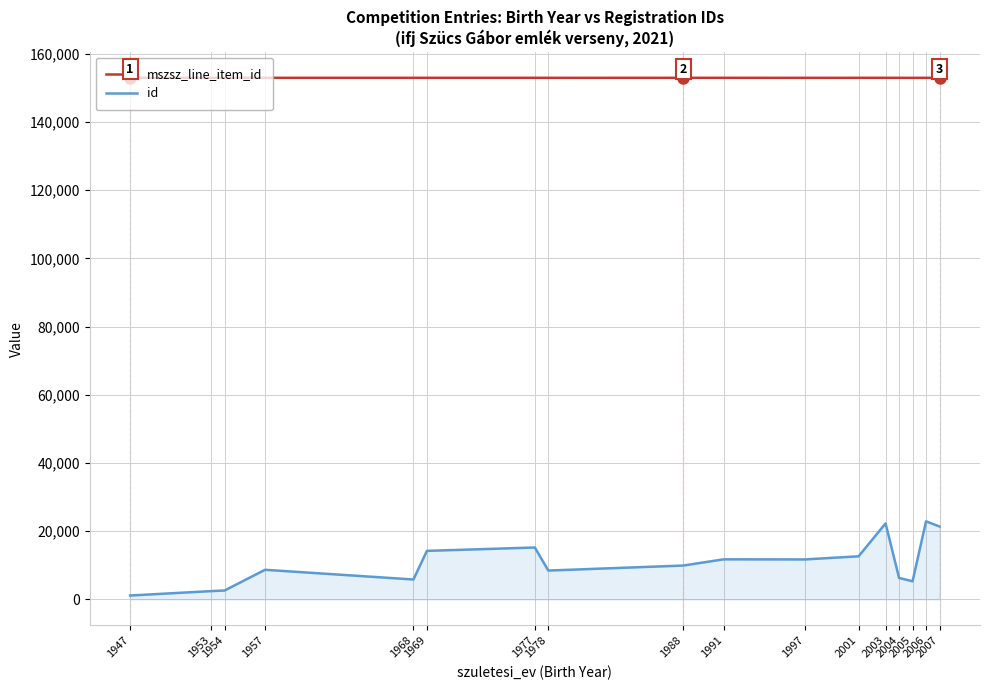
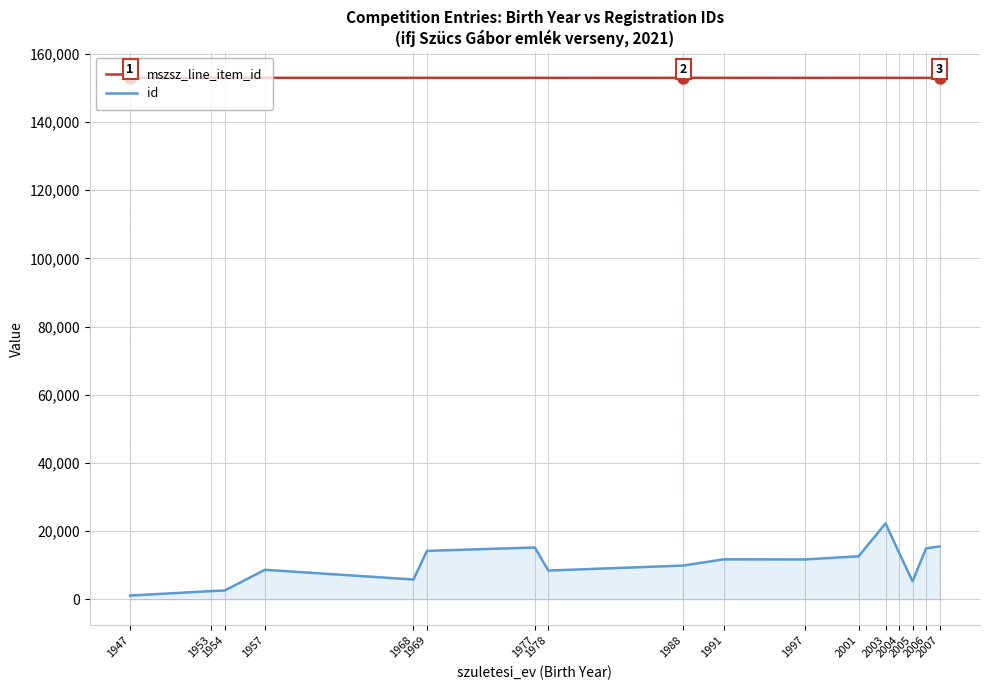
id, 2004: 6,000 -> 14,000
id, 2006: 23,000 -> 15,000
id, 2007: 21,000 -> 16,000
